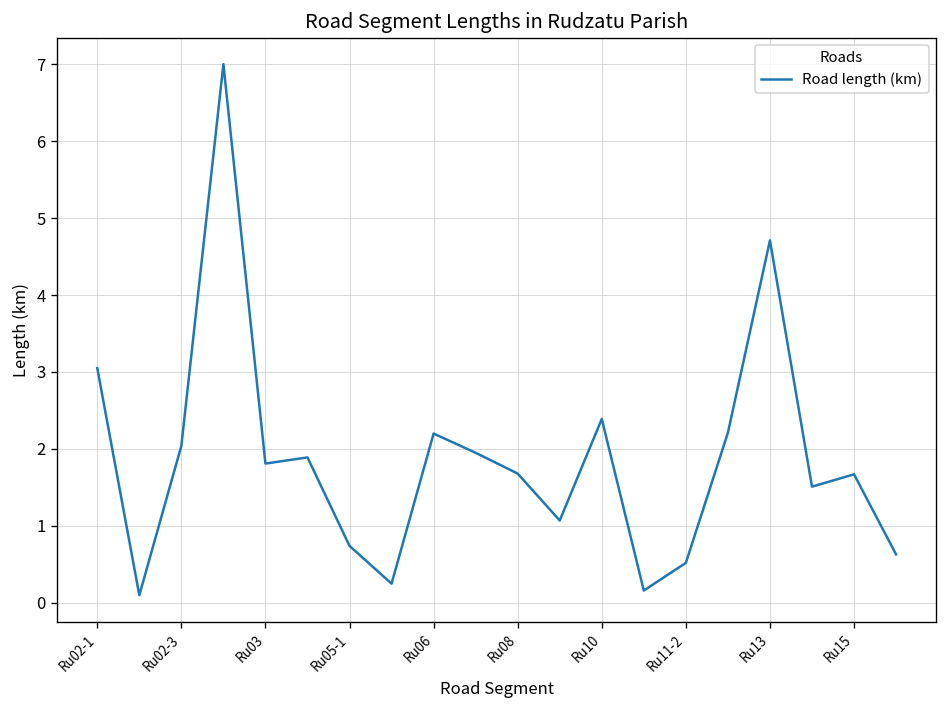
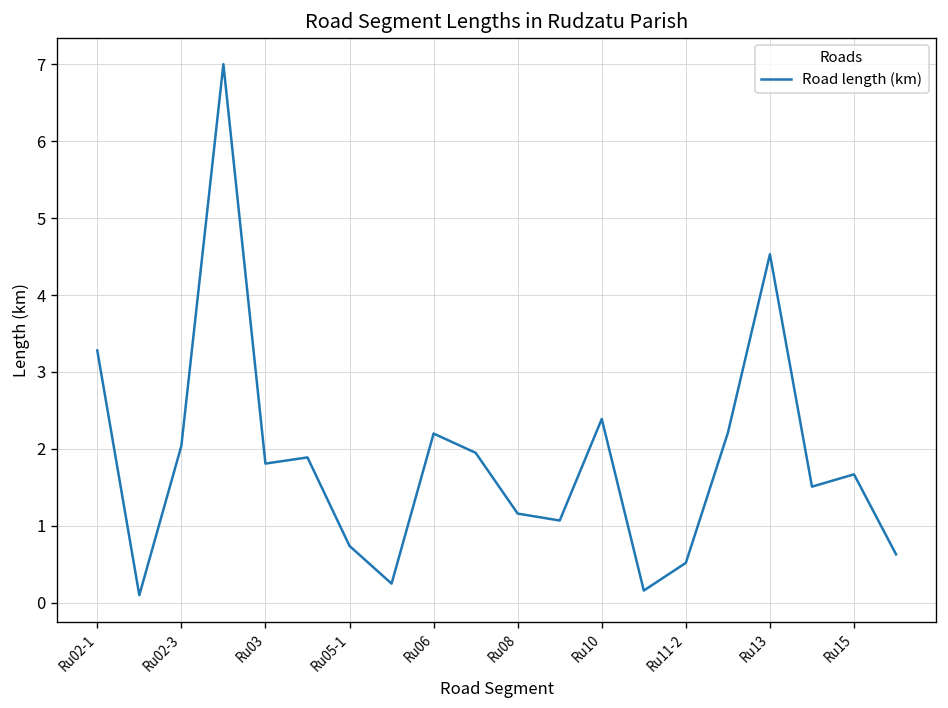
Ru02-1: 3.1 -> 3.3
Ru08: 1.7 -> 1.2
Ru13: 4.7 -> 4.5
